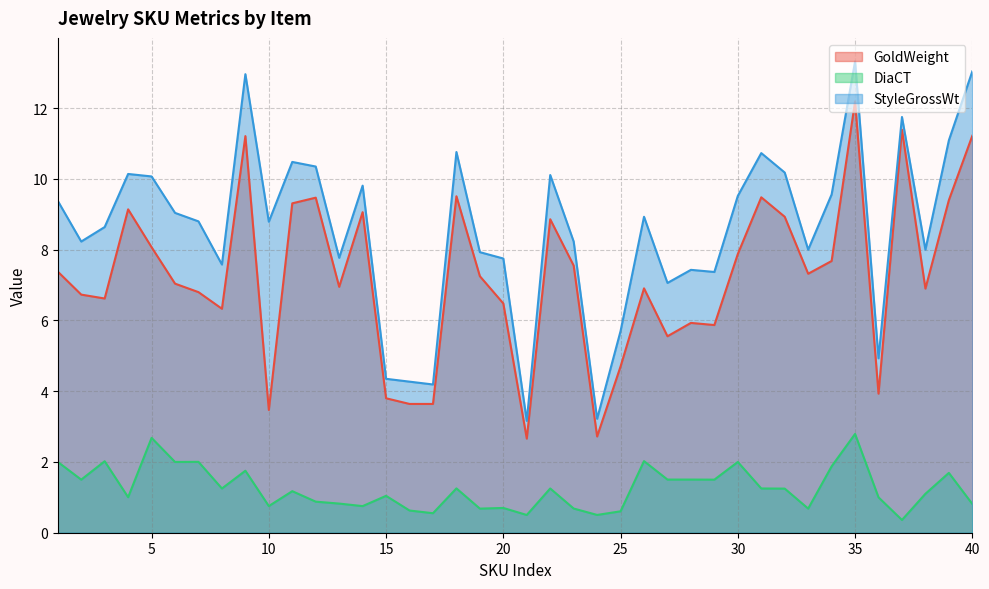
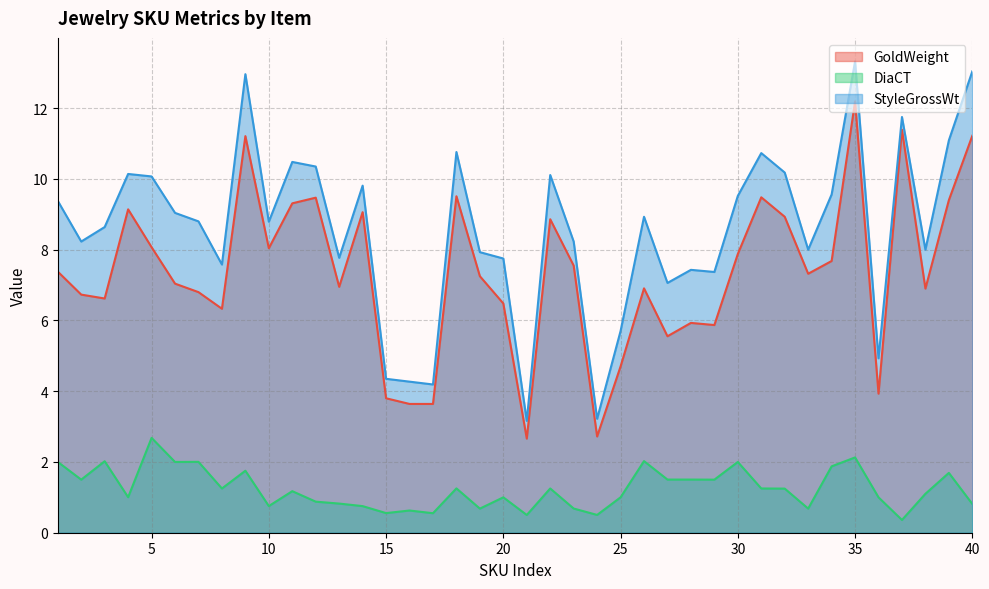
GoldWeight, 10: 3.5 -> 8.0
DiaCT, 15: 1.0 -> 0.6
DiaCT, 20: 0.7 -> 1.0
DiaCT, 25: 0.6 -> 1.0
DiaCT, 35: 2.8 -> 2.1
